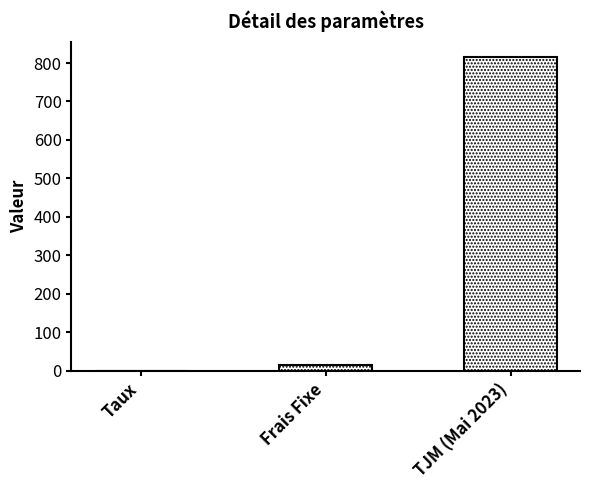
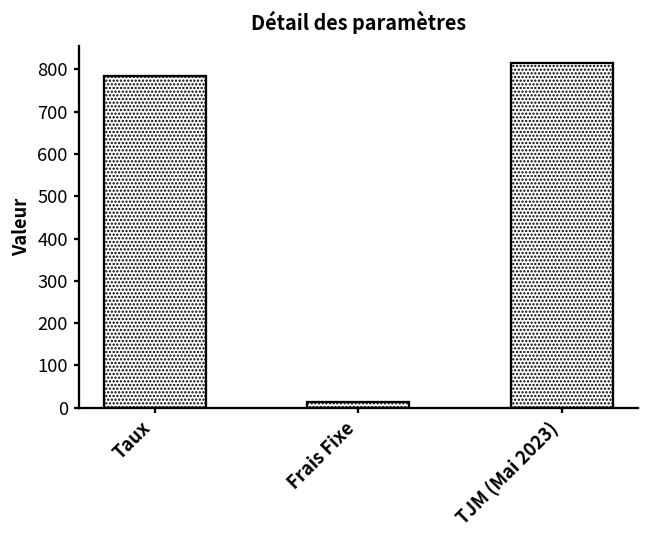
Taux: 0 -> 780
